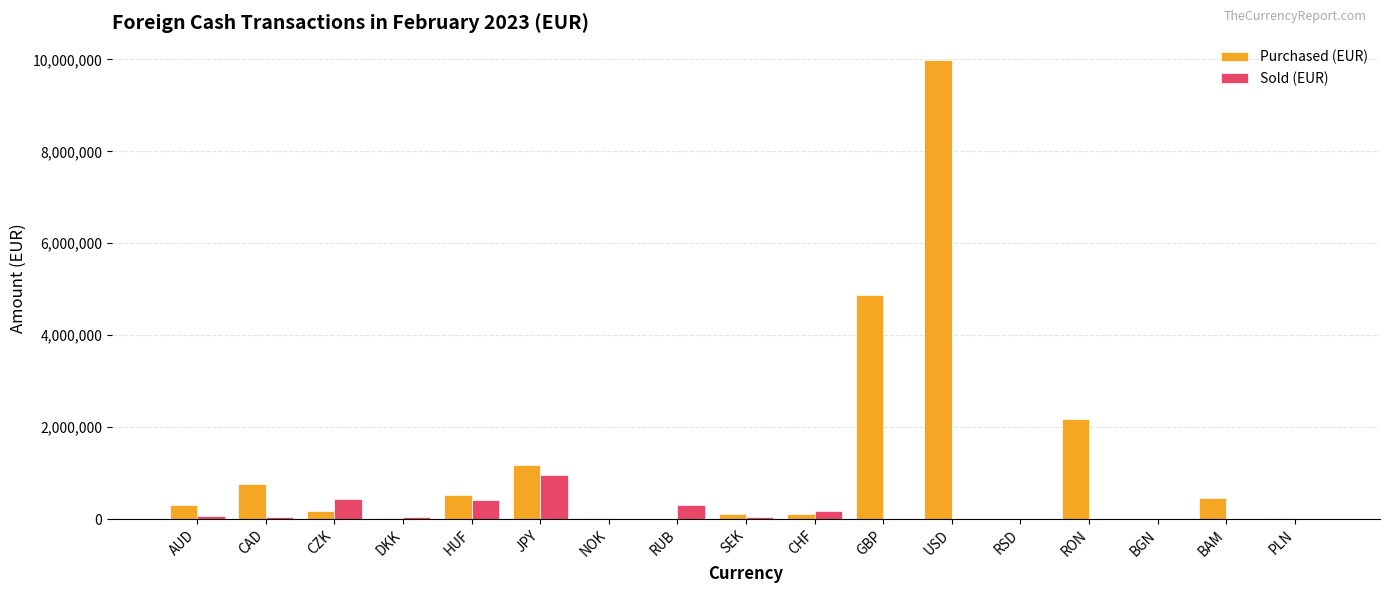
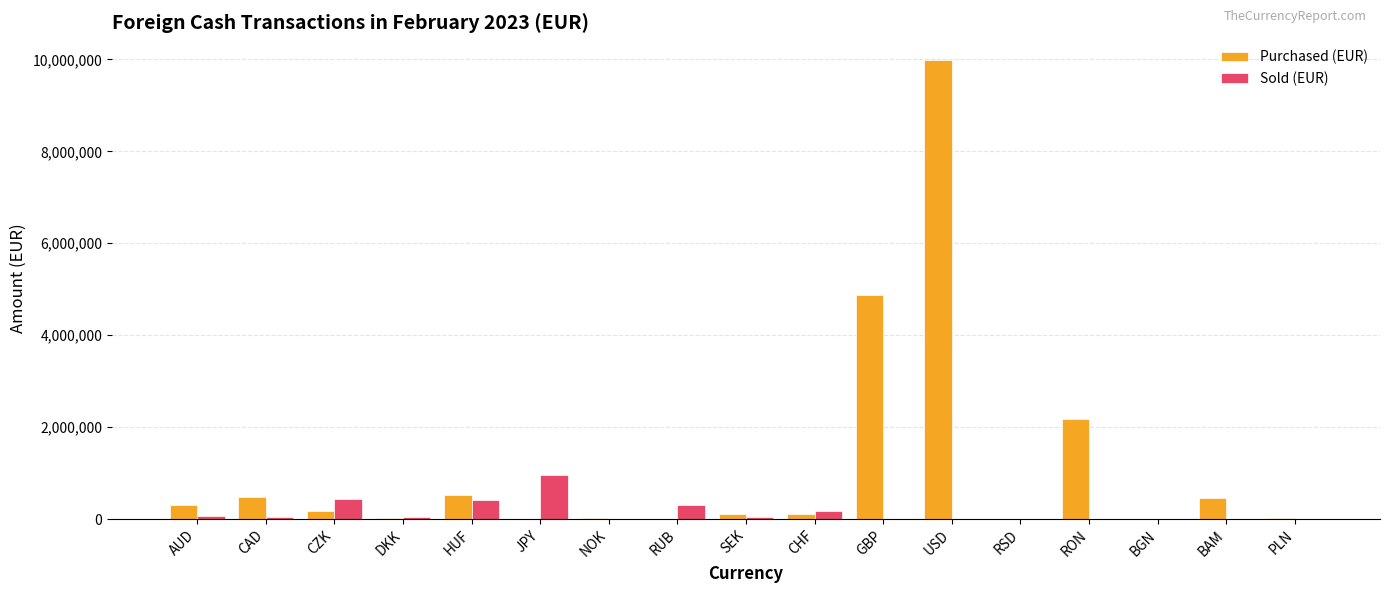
Purchased (EUR), CAD: 800,000 -> 500,000
Purchased (EUR), JPY: 1,200,000 -> 0
